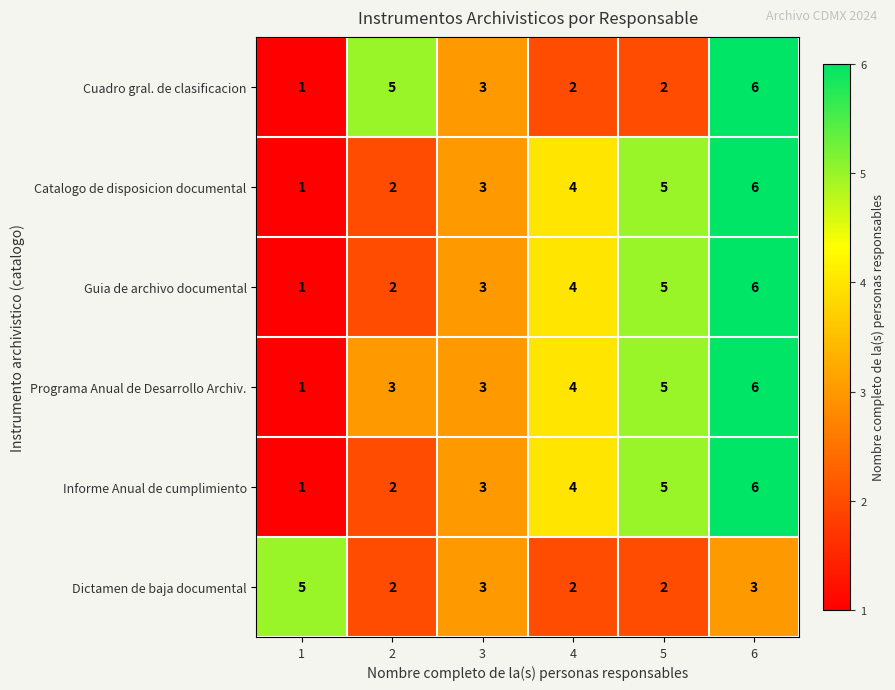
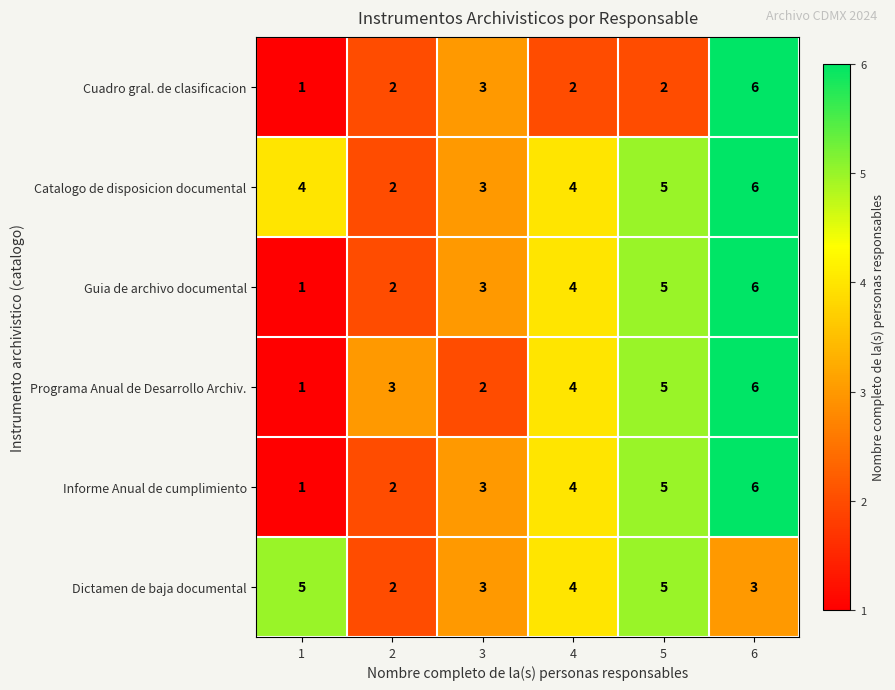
Cuadro gral. de clasificacion, 2: 5 -> 2
Catalogo de disposicion documental, 1: 1 -> 4
Programa Anual de Desarrollo Archiv., 3: 3 -> 2
Dictamen de baja documental, 4: 2 -> 4
Dictamen de baja documental, 5: 2 -> 5
